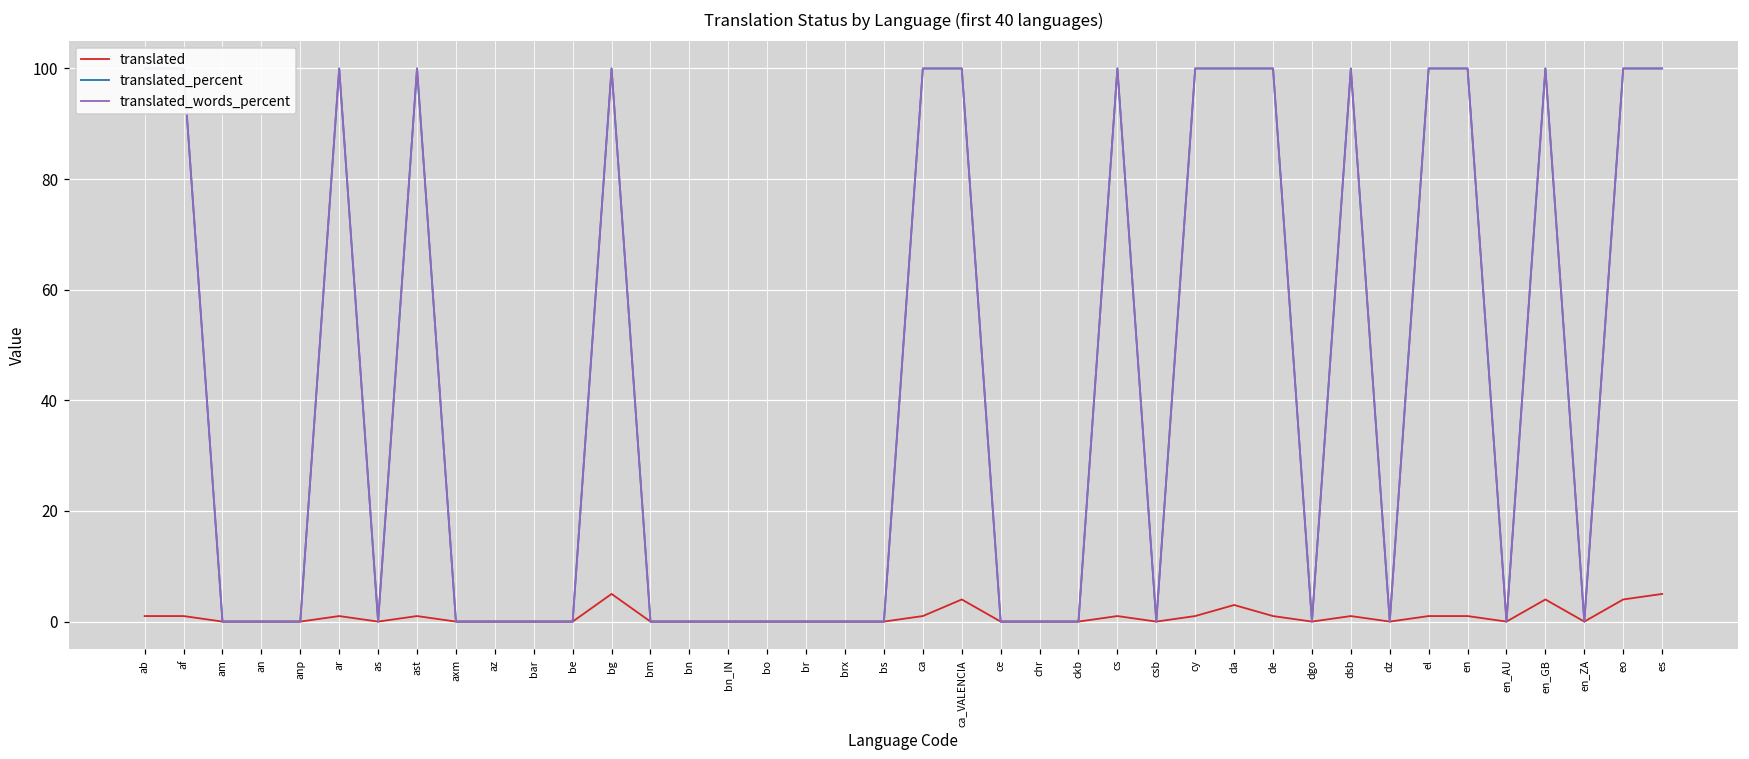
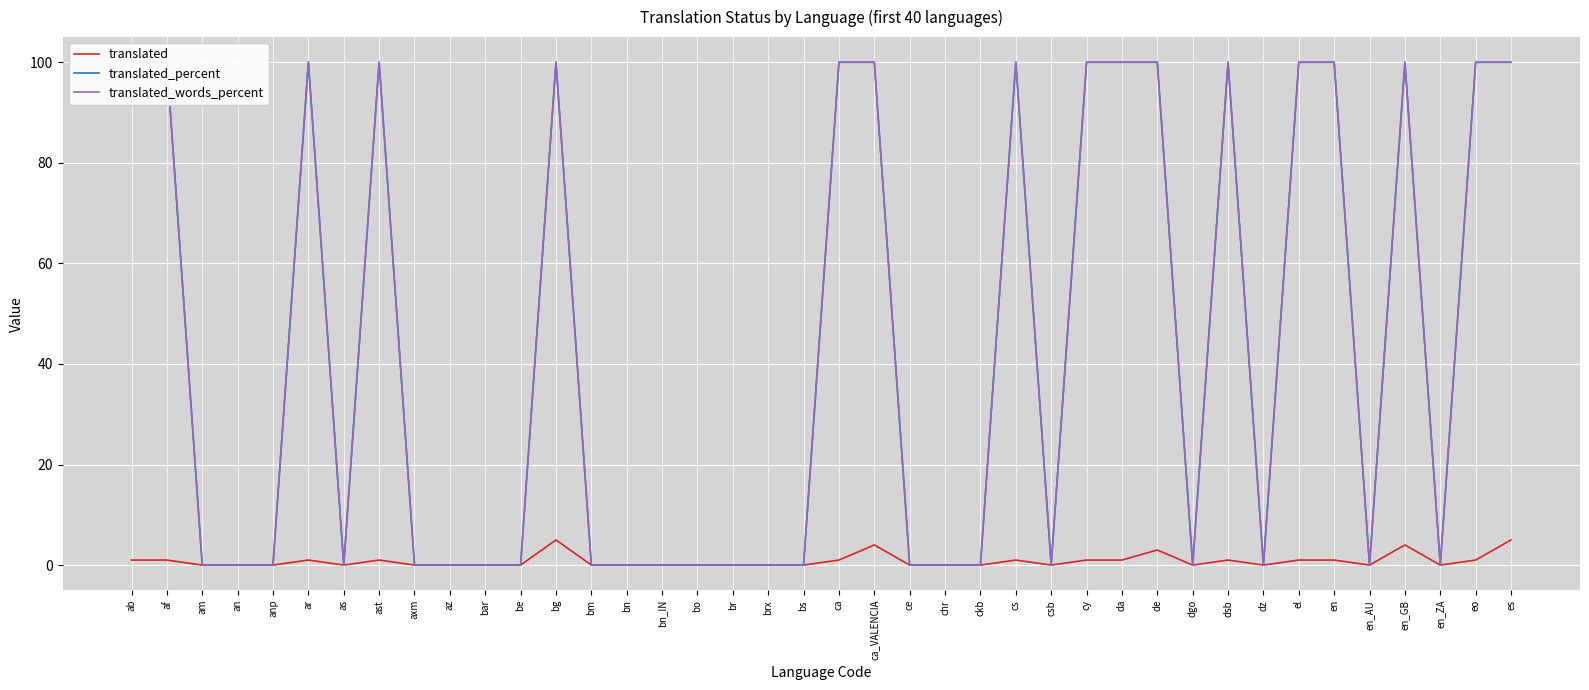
translated, da: 3 -> 1
translated, de: 1 -> 3
translated, eo: 4 -> 1
